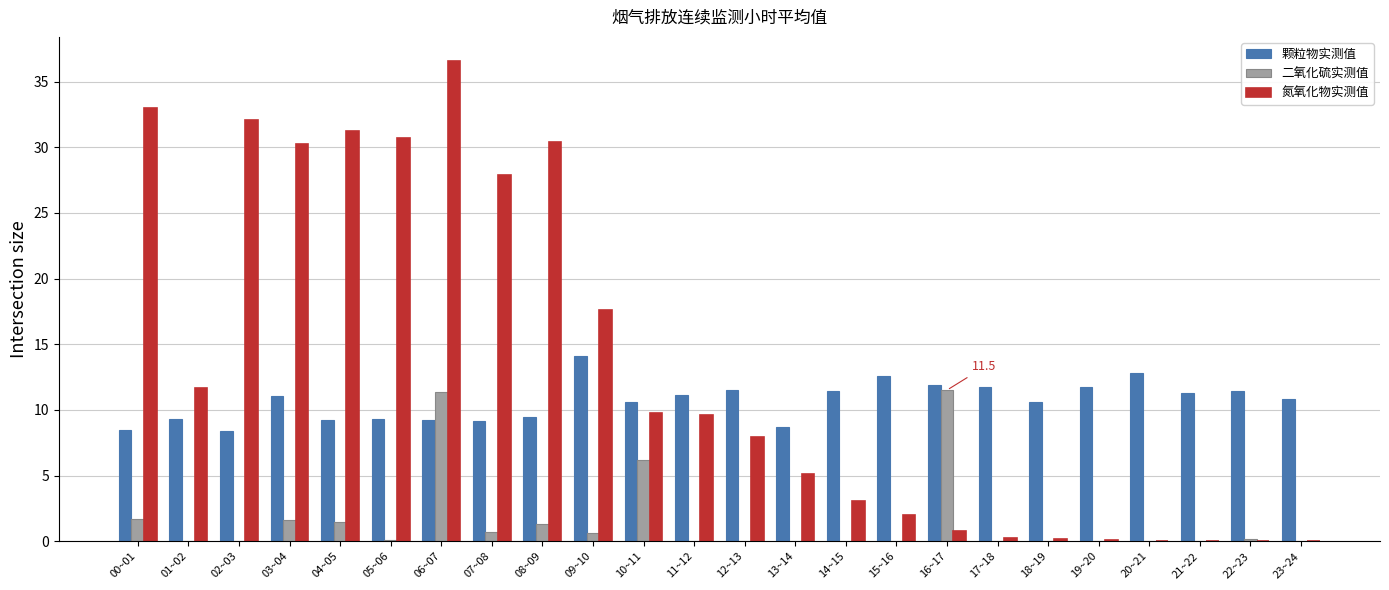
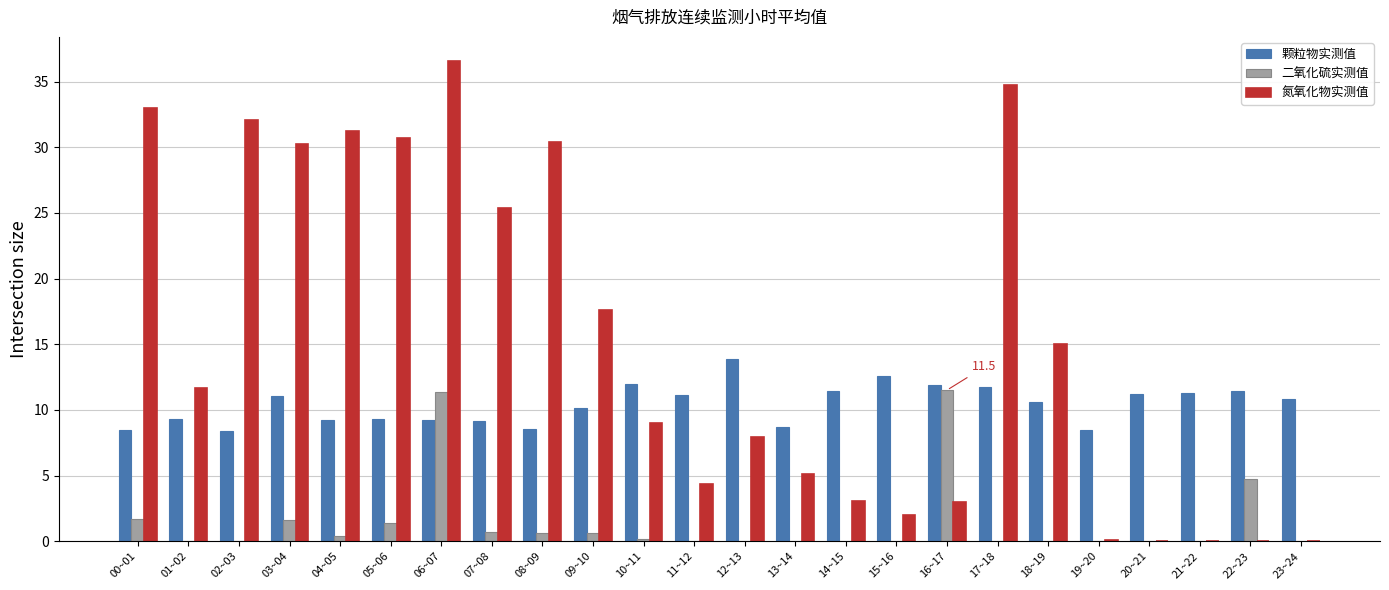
二氧化硫实测值, 04~05: 1.4 -> 0.4
二氧化硫实测值, 05~06: 0.1 -> 1.4
氮氧化物实测值, 07~08: 27.9 -> 25.4
颗粒物实测值, 08~09: 9.4 -> 8.5
二氧化硫实测值, 08~09: 1.3 -> 0.6
颗粒物实测值, 09~10: 14.1 -> 10.1
颗粒物实测值, 10~11: 10.6 -> 11.9
二氧化硫实测值, 10~11: 6.2 -> 0.2
氮氧化物实测值, 10~11: 9.8 -> 9.0
氮氧化物实测值, 11~12: 9.6 -> 4.4
颗粒物实测值, 12~13: 11.5 -> 13.9
氮氧化物实测值, 16~17: 0.8 -> 3.0
氮氧化物实测值, 17~18: 0.2 -> 34.7
氮氧化物实测值, 18~19: 0.2 -> 15.0
颗粒物实测值, 19~20: 11.7 -> 8.4
颗粒物实测值, 20~21: 12.8 -> 11.2
二氧化硫实测值, 22~23: 0.2 -> 4.7
